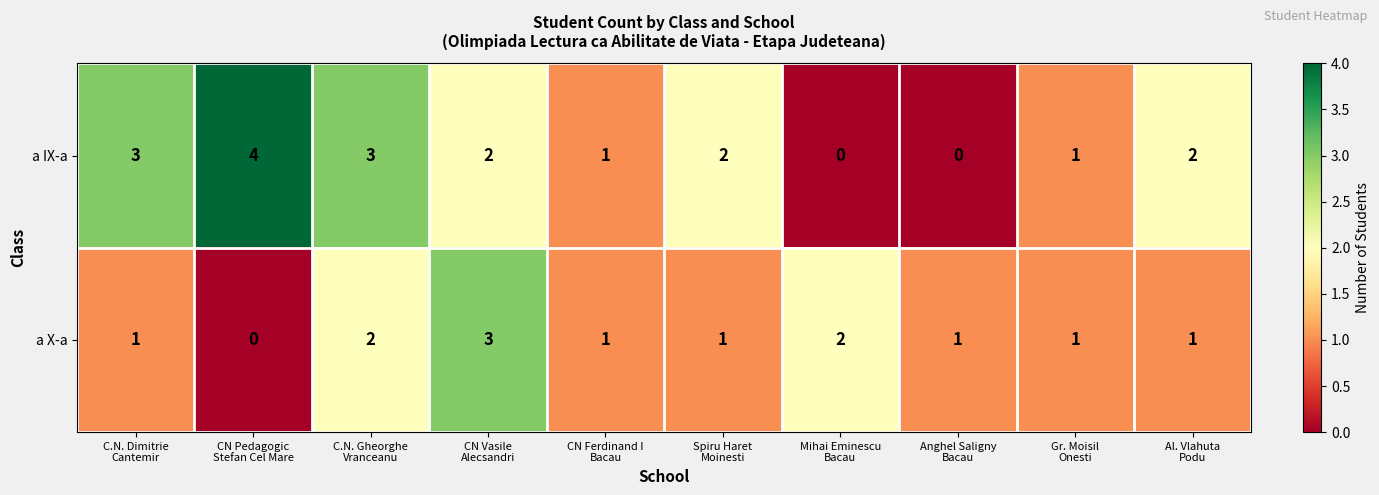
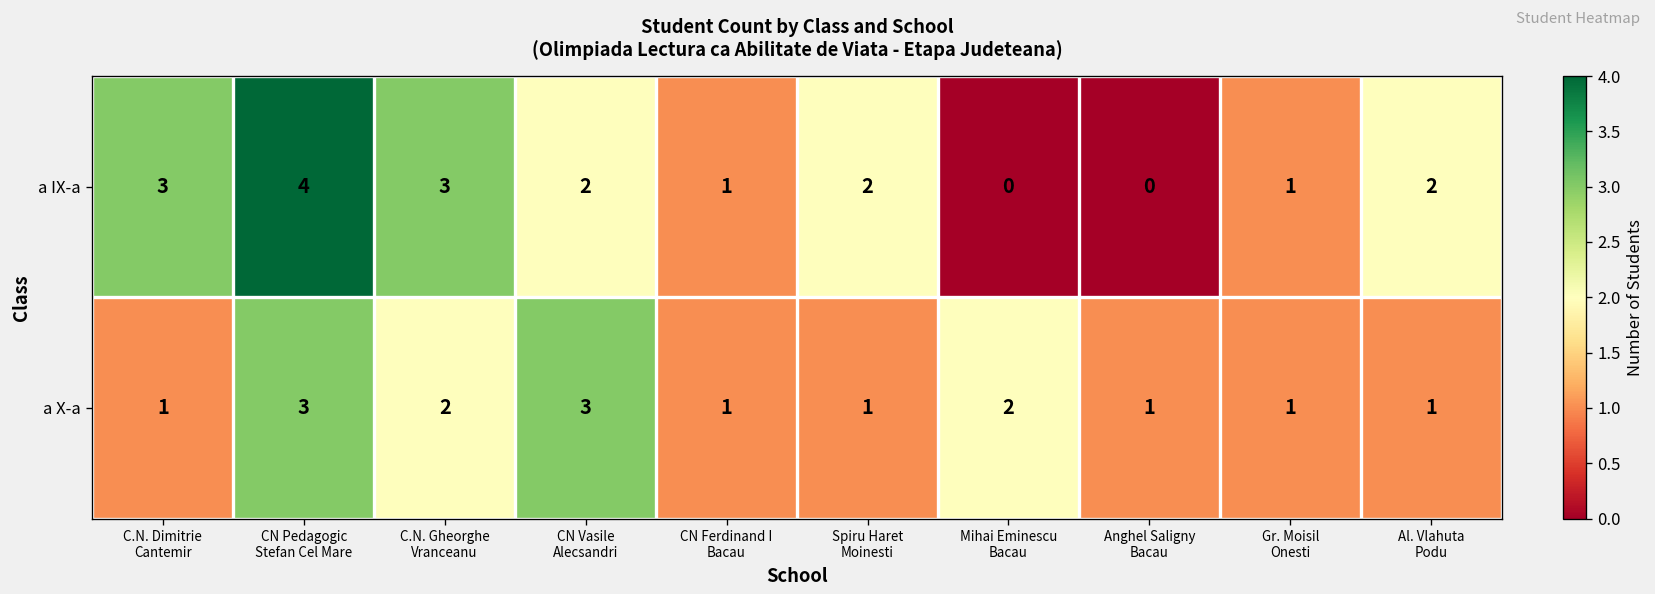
a X-a, CN Pedagogic Stefan Cel Mare: 0 -> 3
